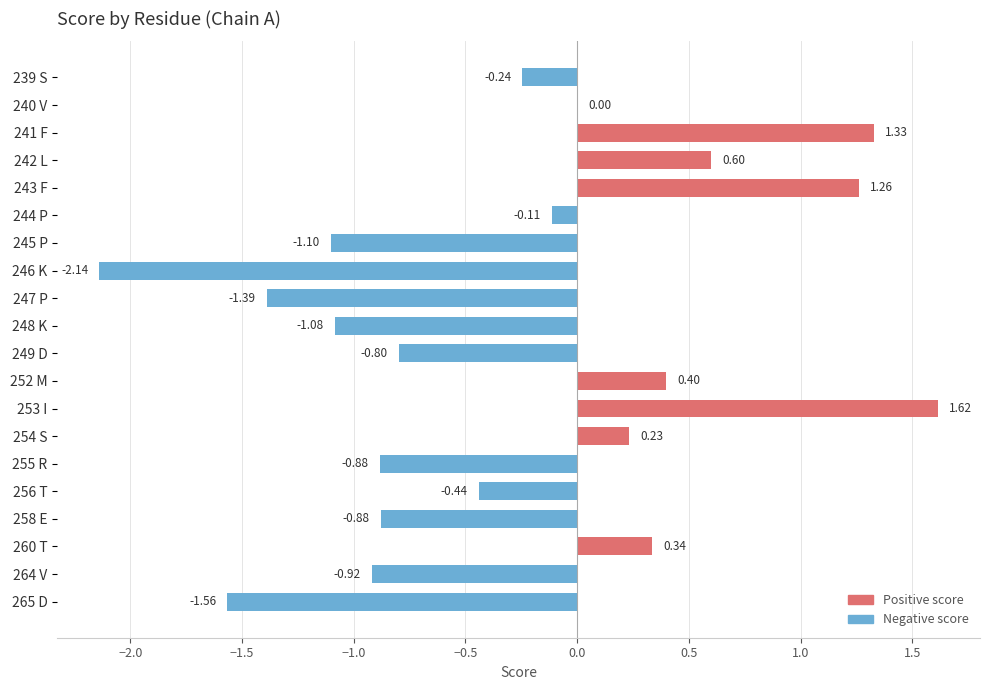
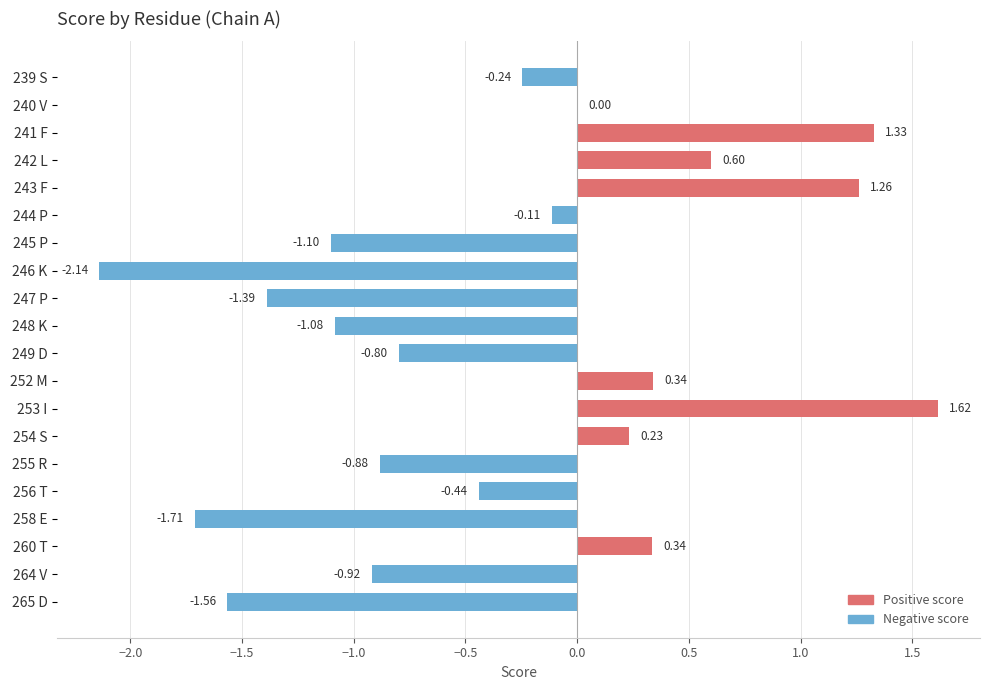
252 M: 0.40 -> 0.34
258 E: -0.88 -> -1.71
